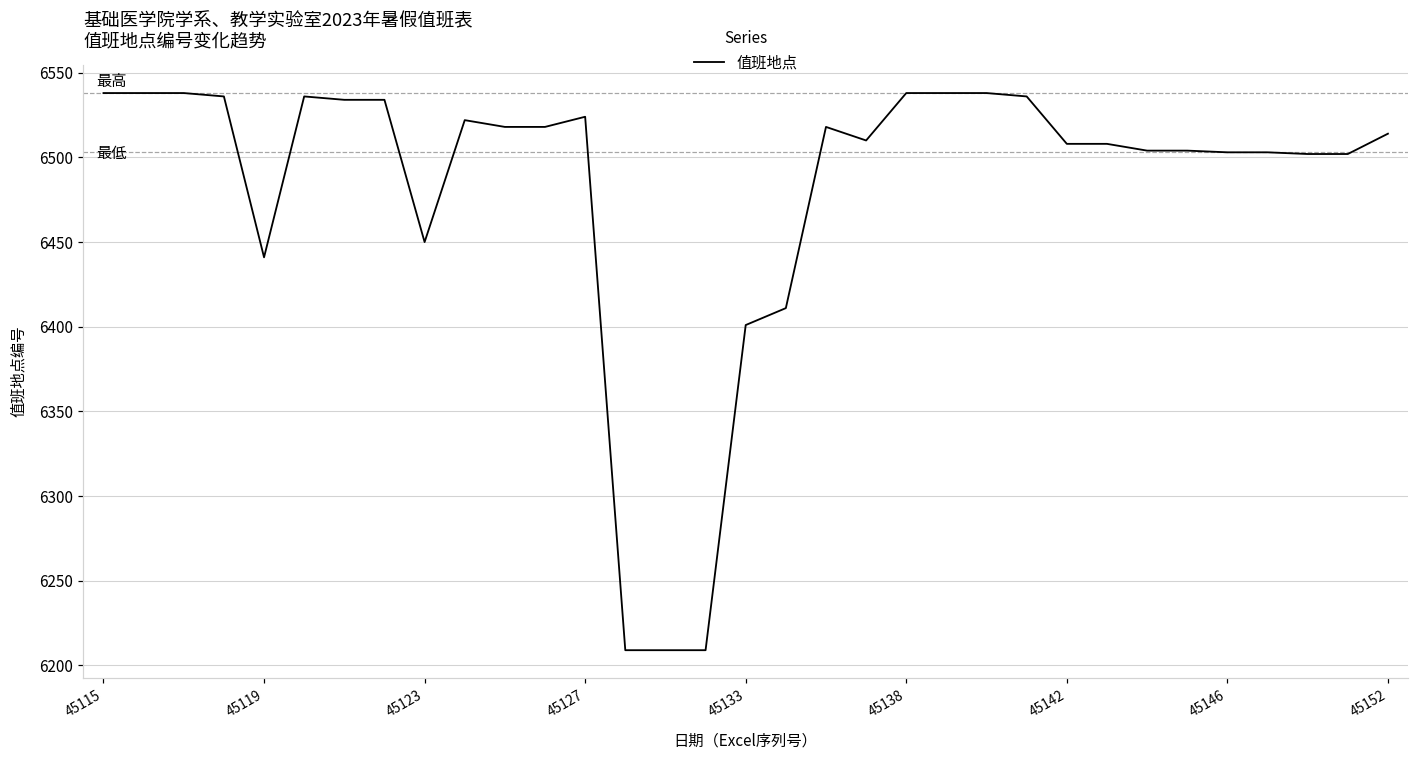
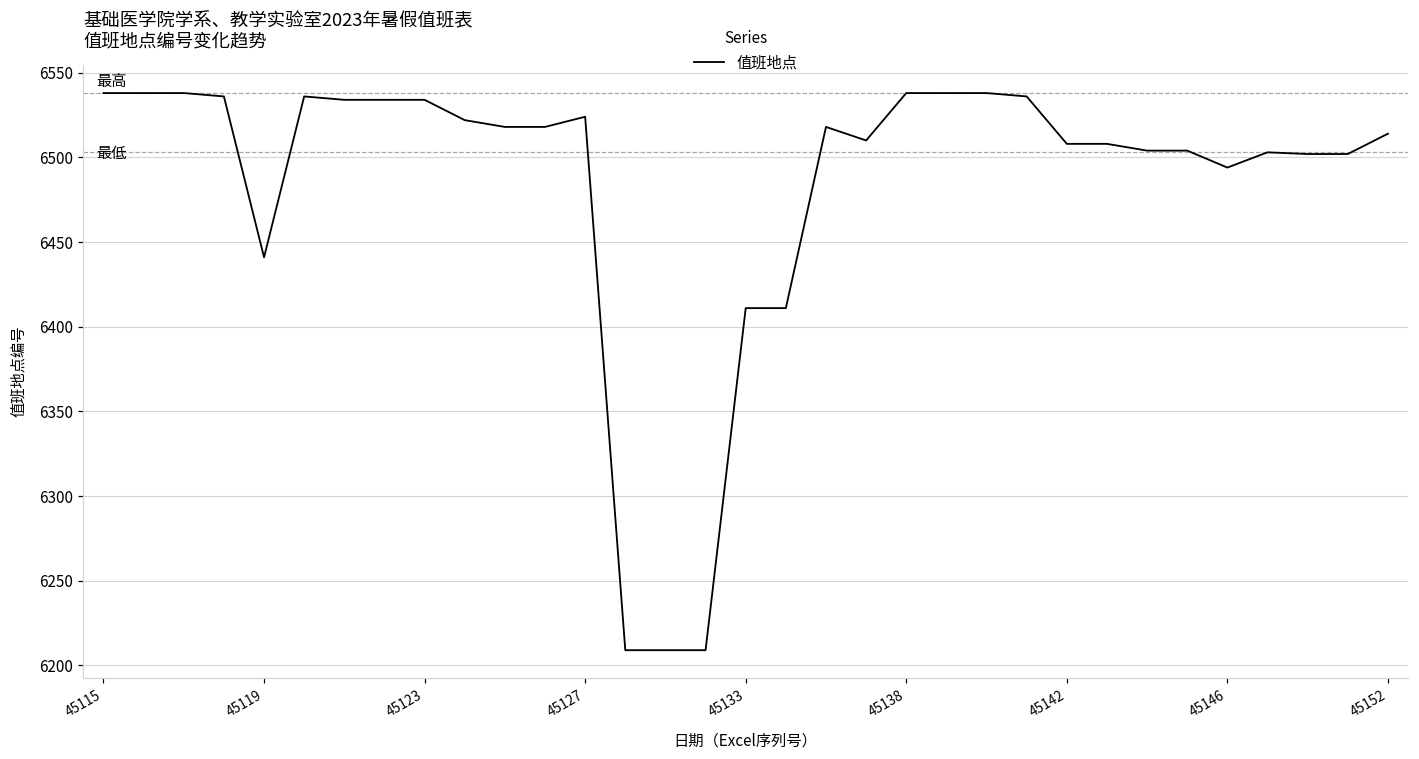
45123: 6450 -> 6534
45133: 6401 -> 6411
45146: 6503 -> 6494
